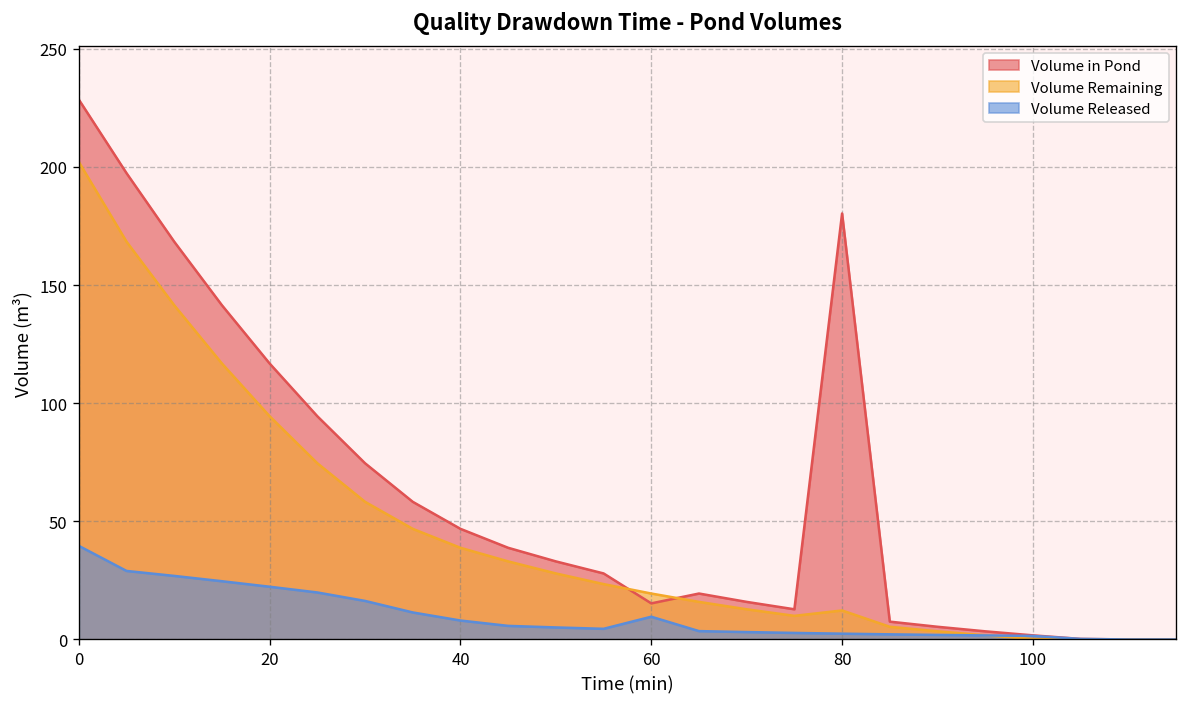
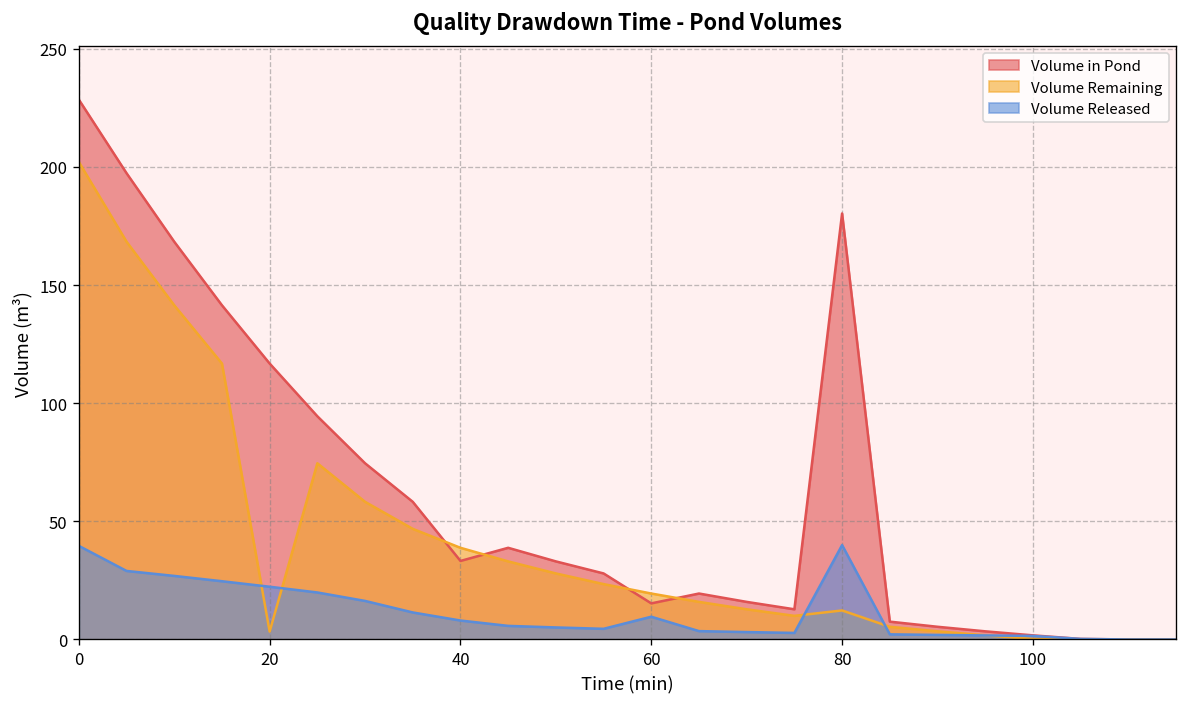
Volume Remaining, 20: 94 -> 3
Volume in Pond, 40: 47 -> 33
Volume Released, 80: 2 -> 40
